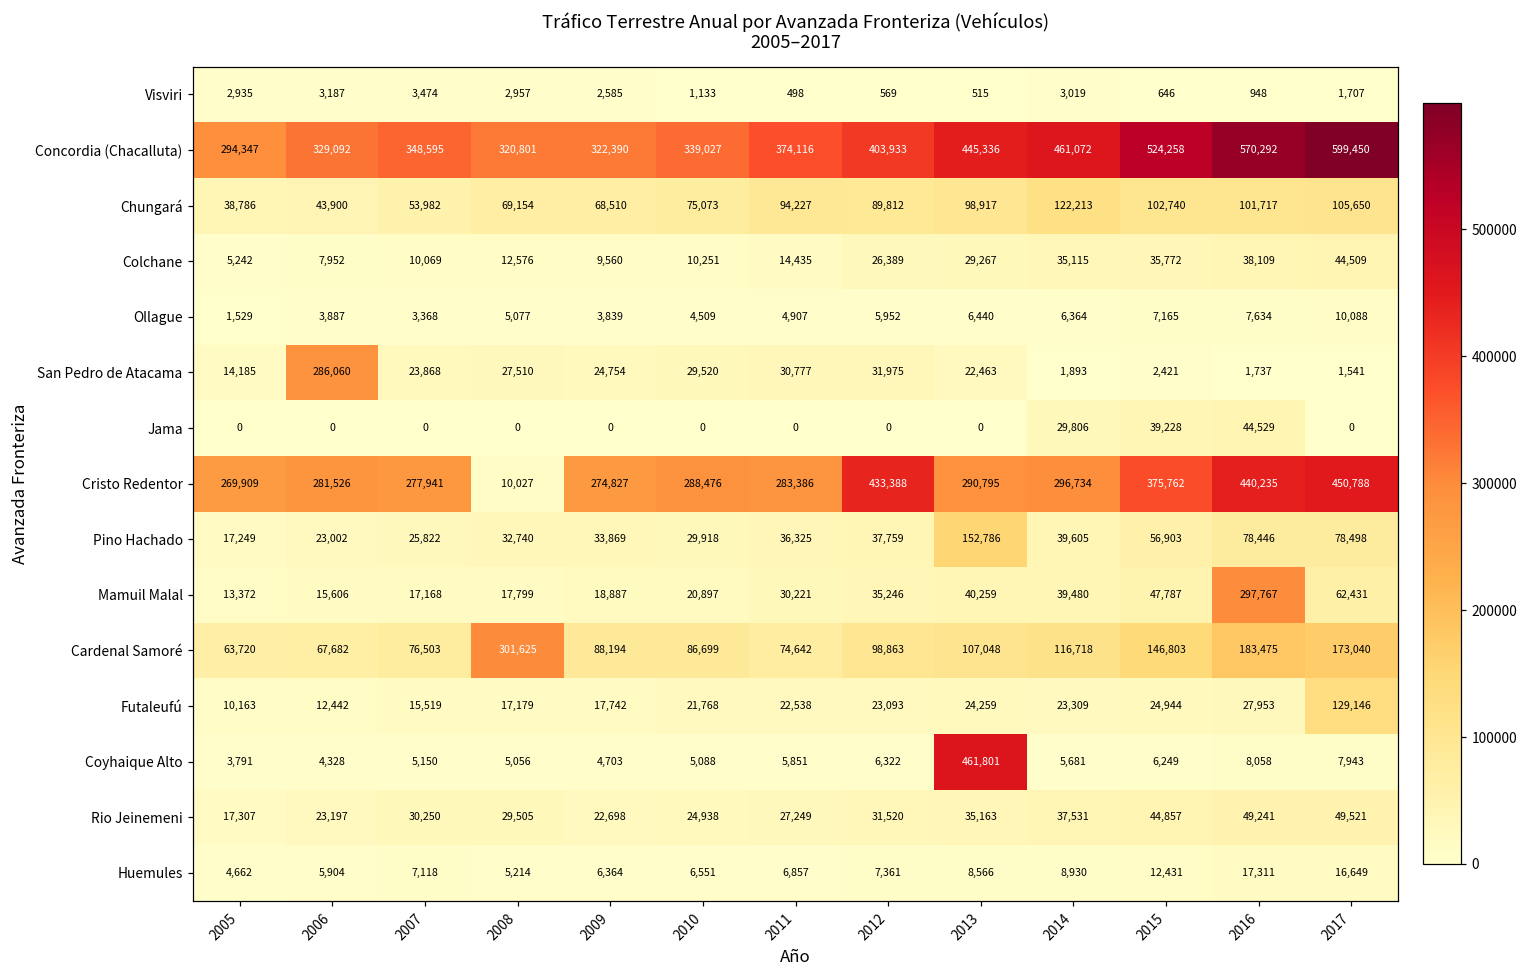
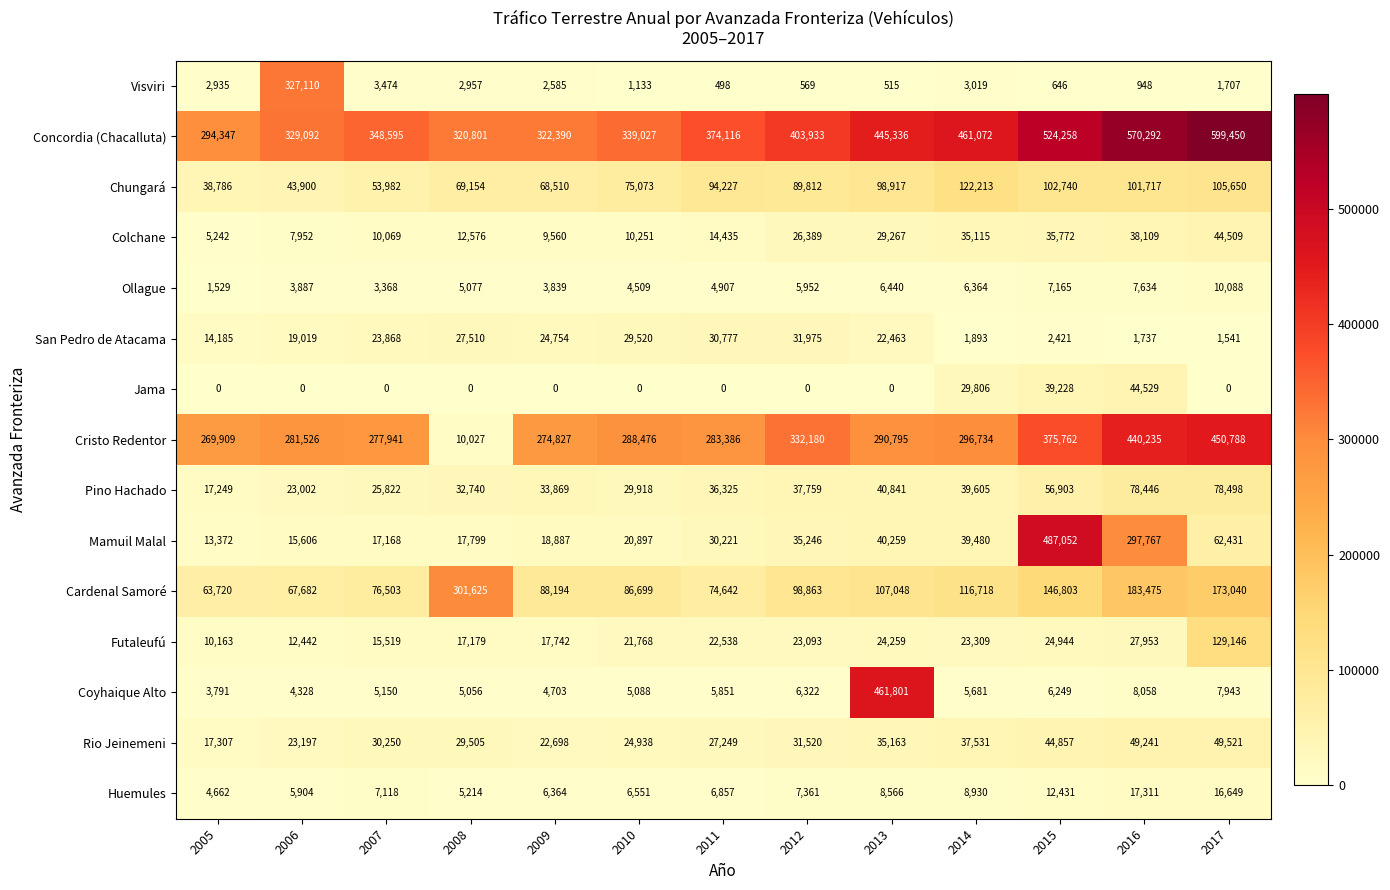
Visviri, 2006: 3,187 -> 327,110
San Pedro de Atacama, 2006: 286,060 -> 19,019
Cristo Redentor, 2012: 433,388 -> 332,180
Pino Hachado, 2013: 152,786 -> 40,841
Mamuil Malal, 2015: 47,787 -> 487,052
